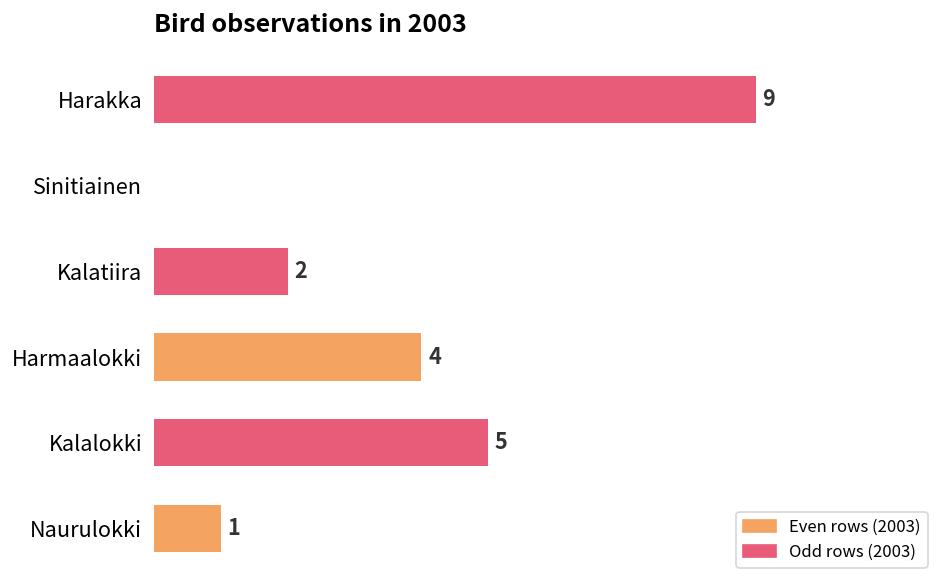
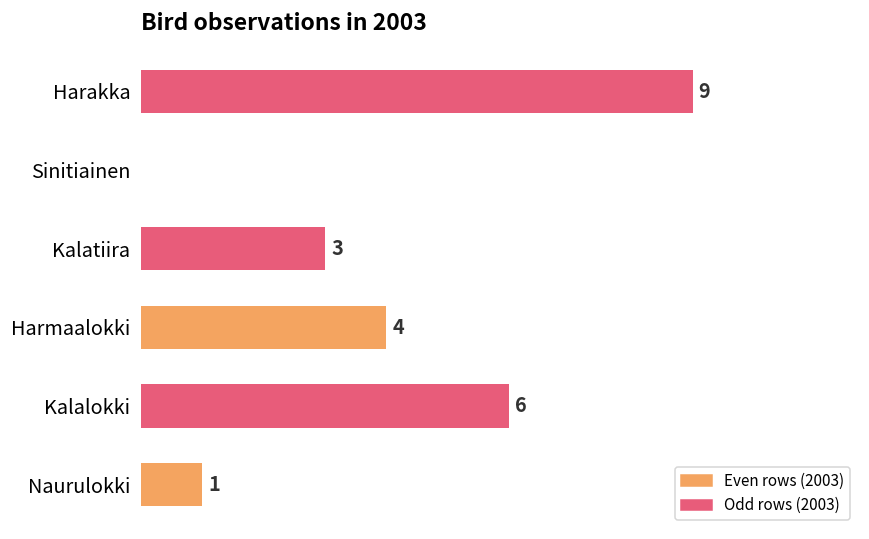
Kalatiira: 2 -> 3
Kalalokki: 5 -> 6
